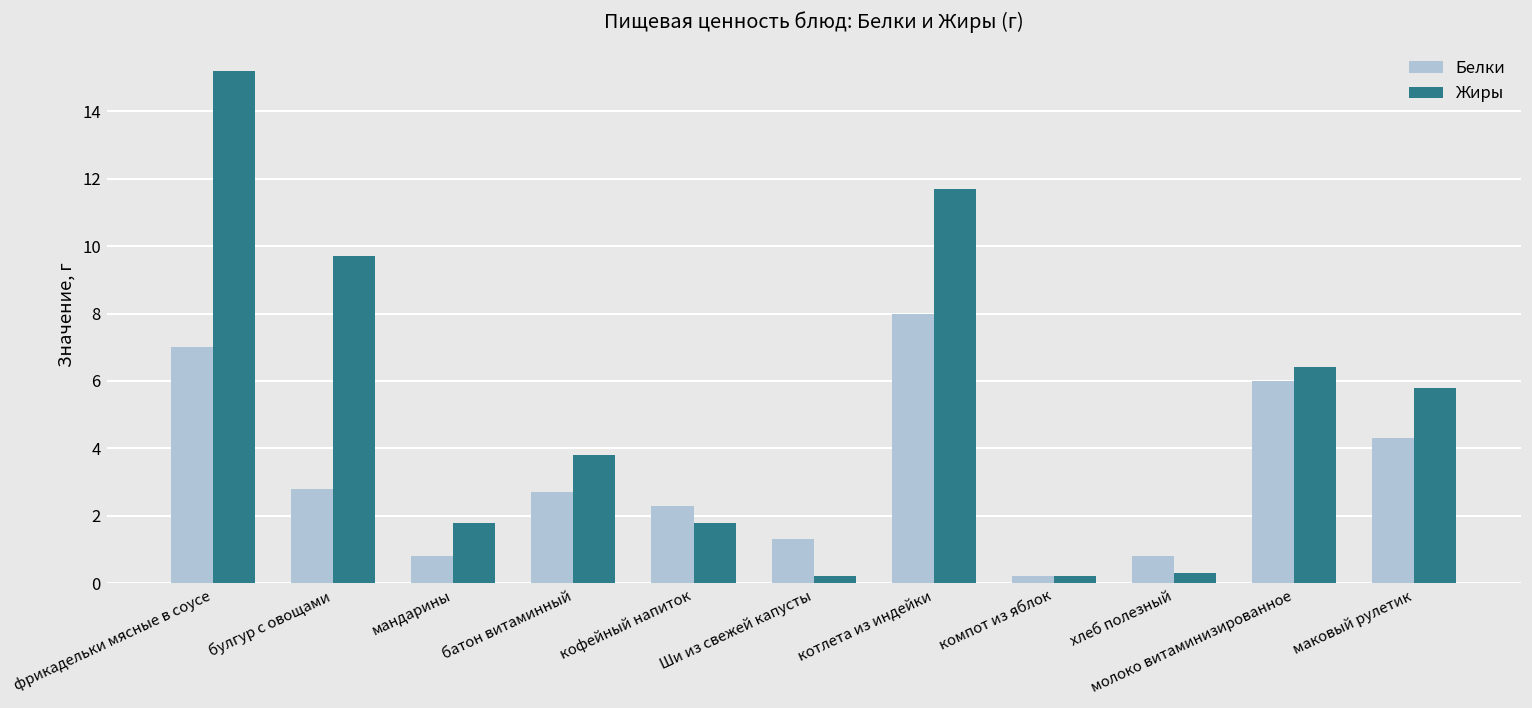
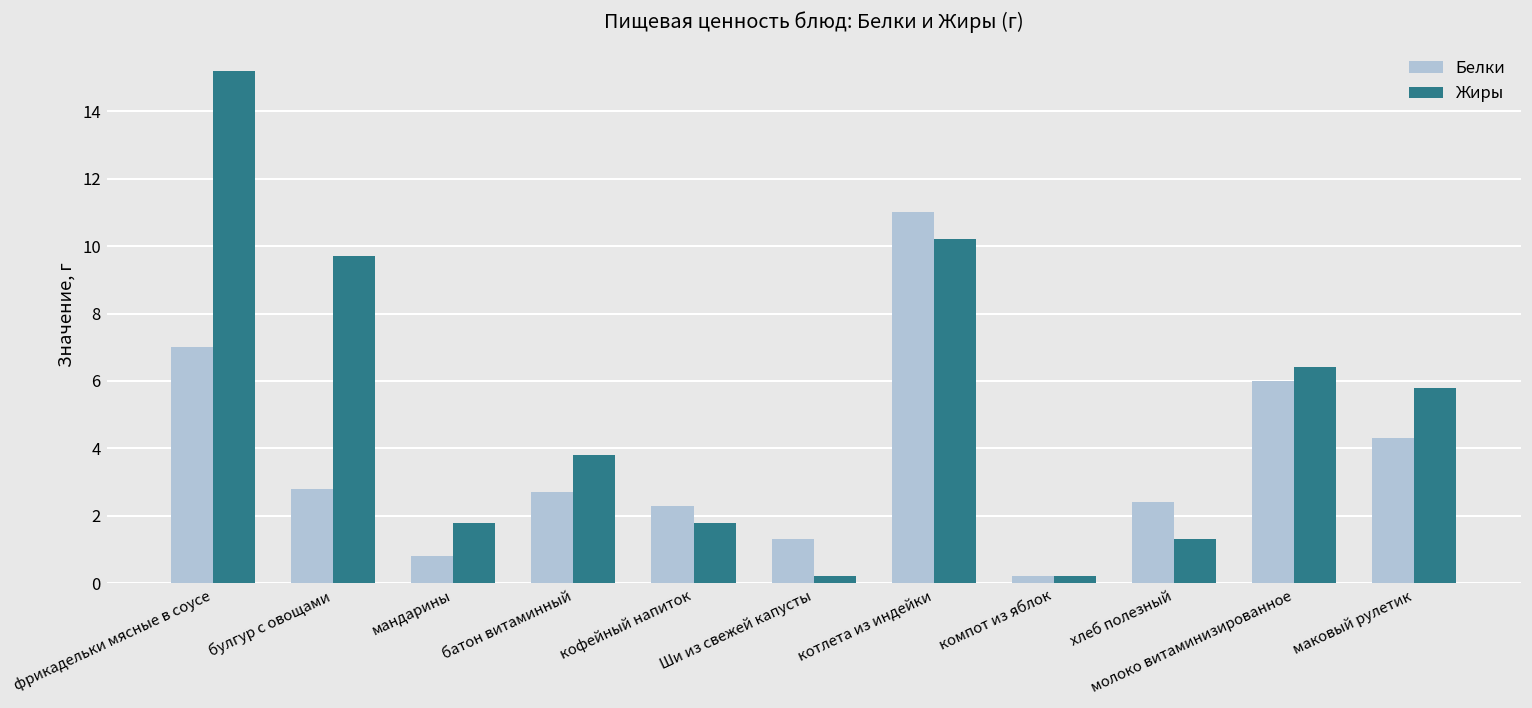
Белки, котлета из индейки: 8 -> 11
Жиры, котлета из индейки: 11.7 -> 10.2
Белки, хлеб полезный: 0.8 -> 2.4
Жиры, хлеб полезный: 0.3 -> 1.3
